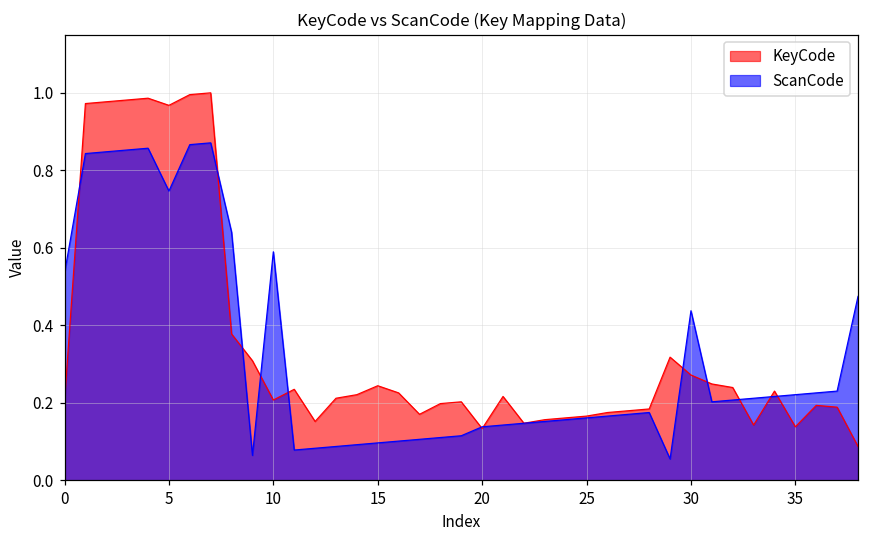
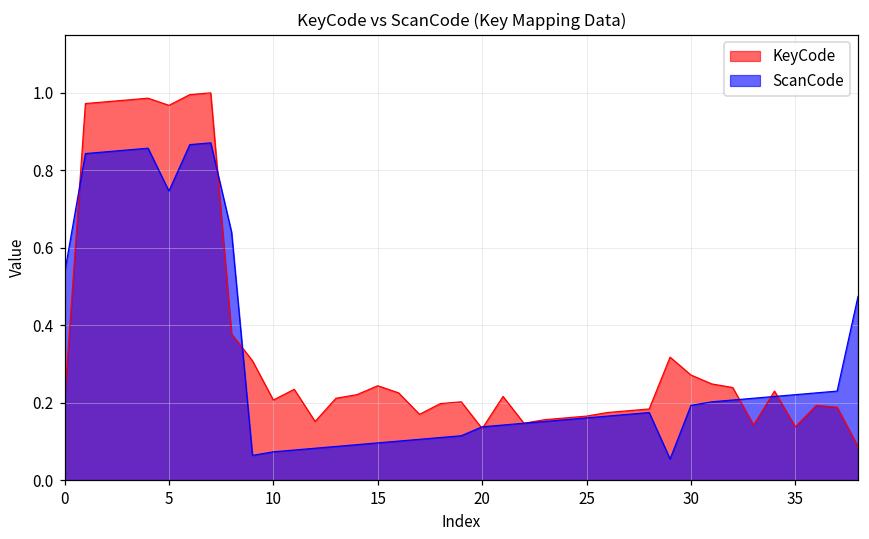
ScanCode, 10: 0.59 -> 0.07
ScanCode, 30: 0.44 -> 0.19
